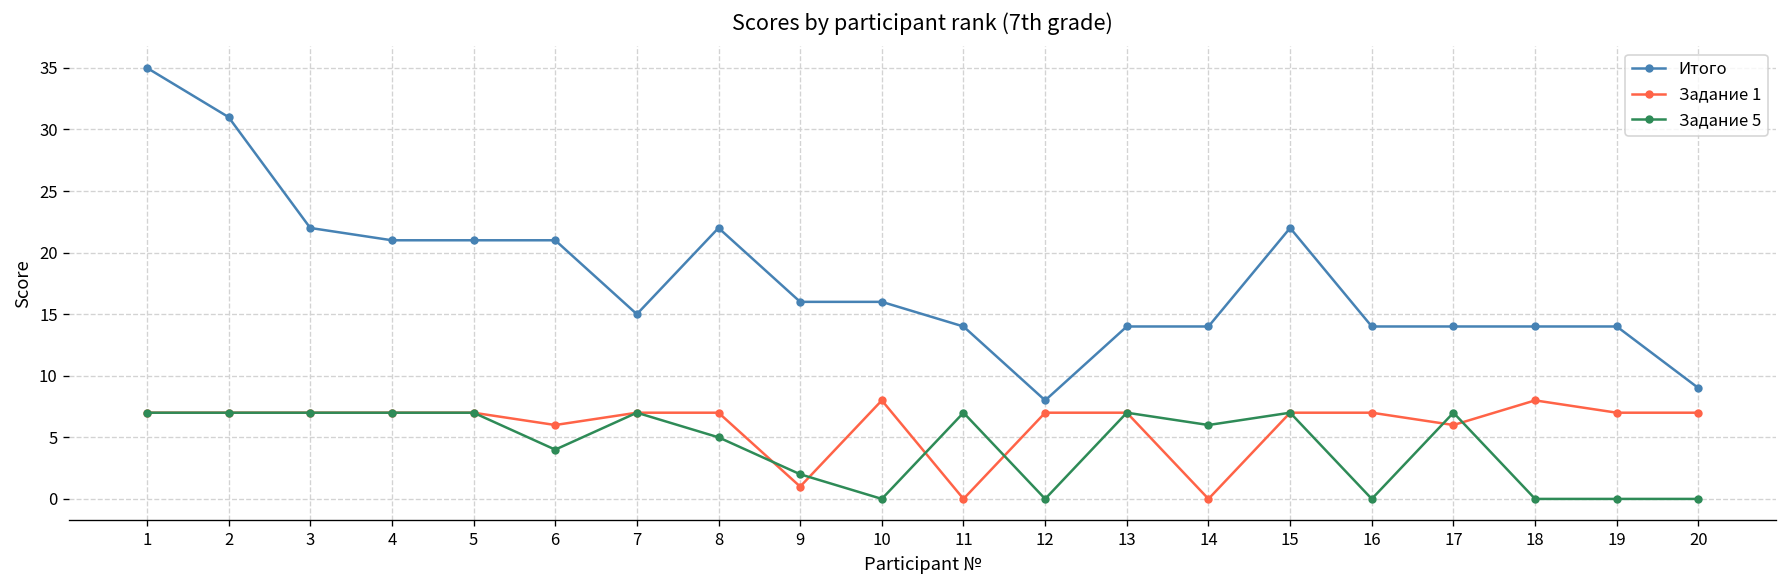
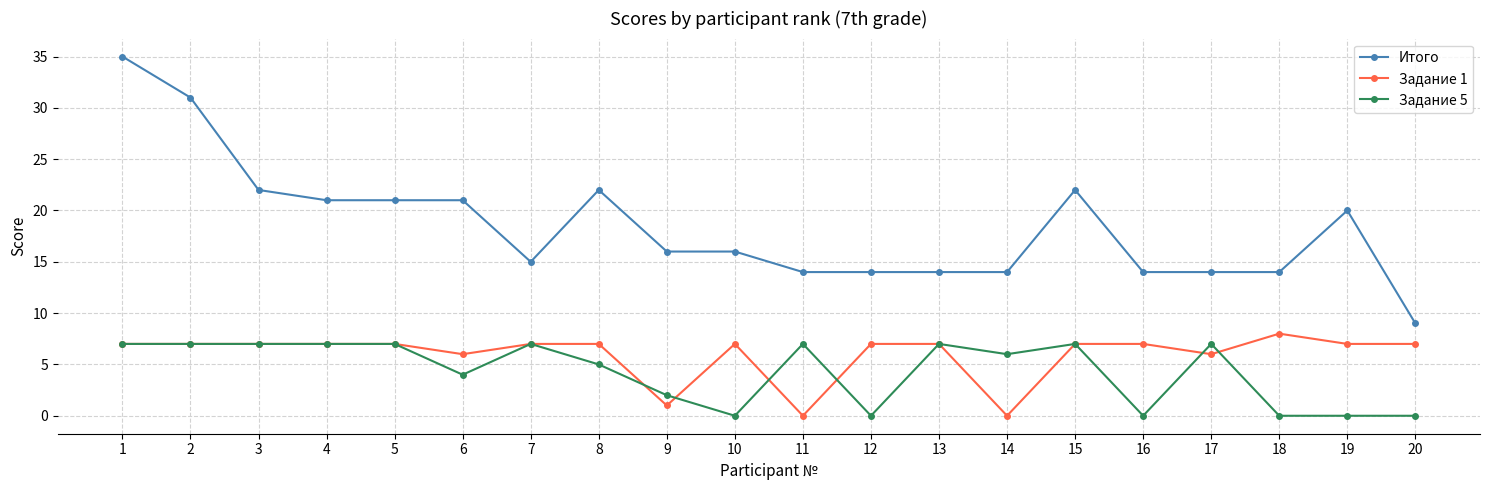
Задание 1, 10: 8 -> 7
Итого, 12: 8 -> 14
Итого, 19: 14 -> 20
